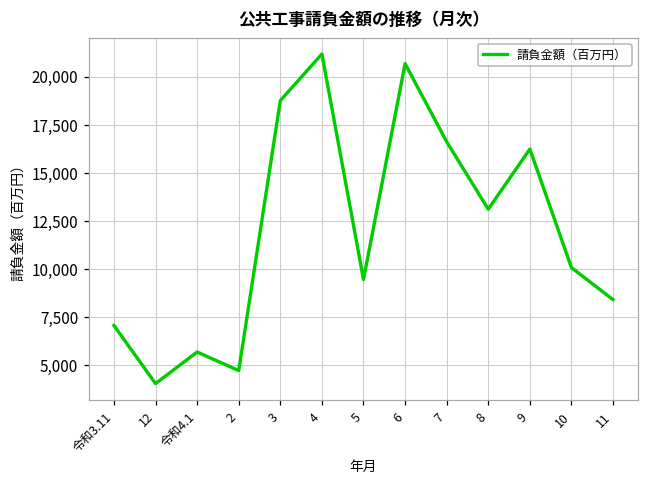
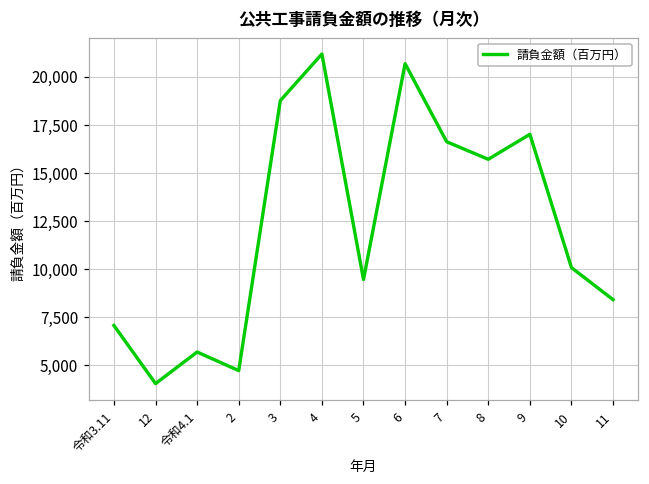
8: 13,100 -> 15,700
9: 16,200 -> 17,000
